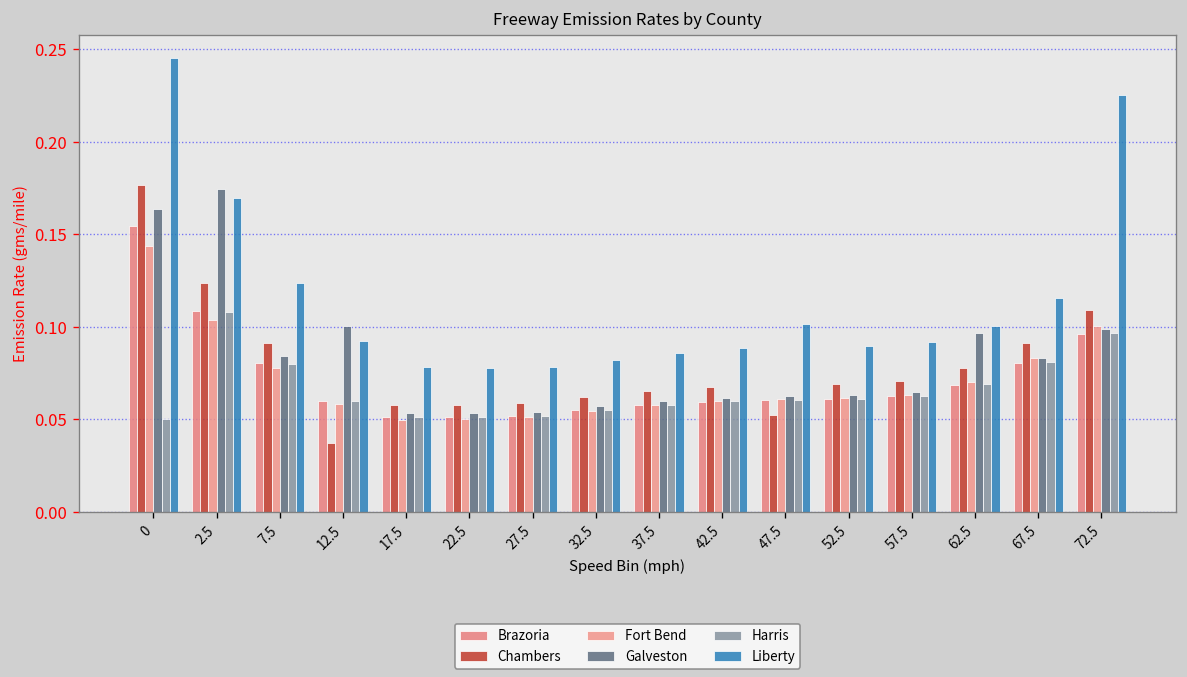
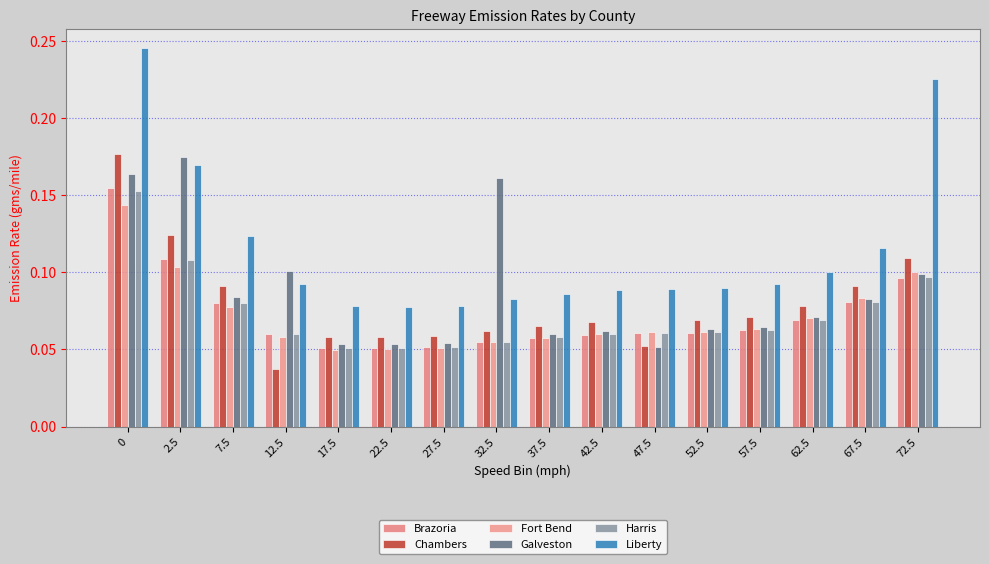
Harris, 0: 0.050 -> 0.153
Galveston, 32.5: 0.057 -> 0.161
Galveston, 47.5: 0.063 -> 0.052
Liberty, 47.5: 0.102 -> 0.089
Galveston, 62.5: 0.096 -> 0.071
